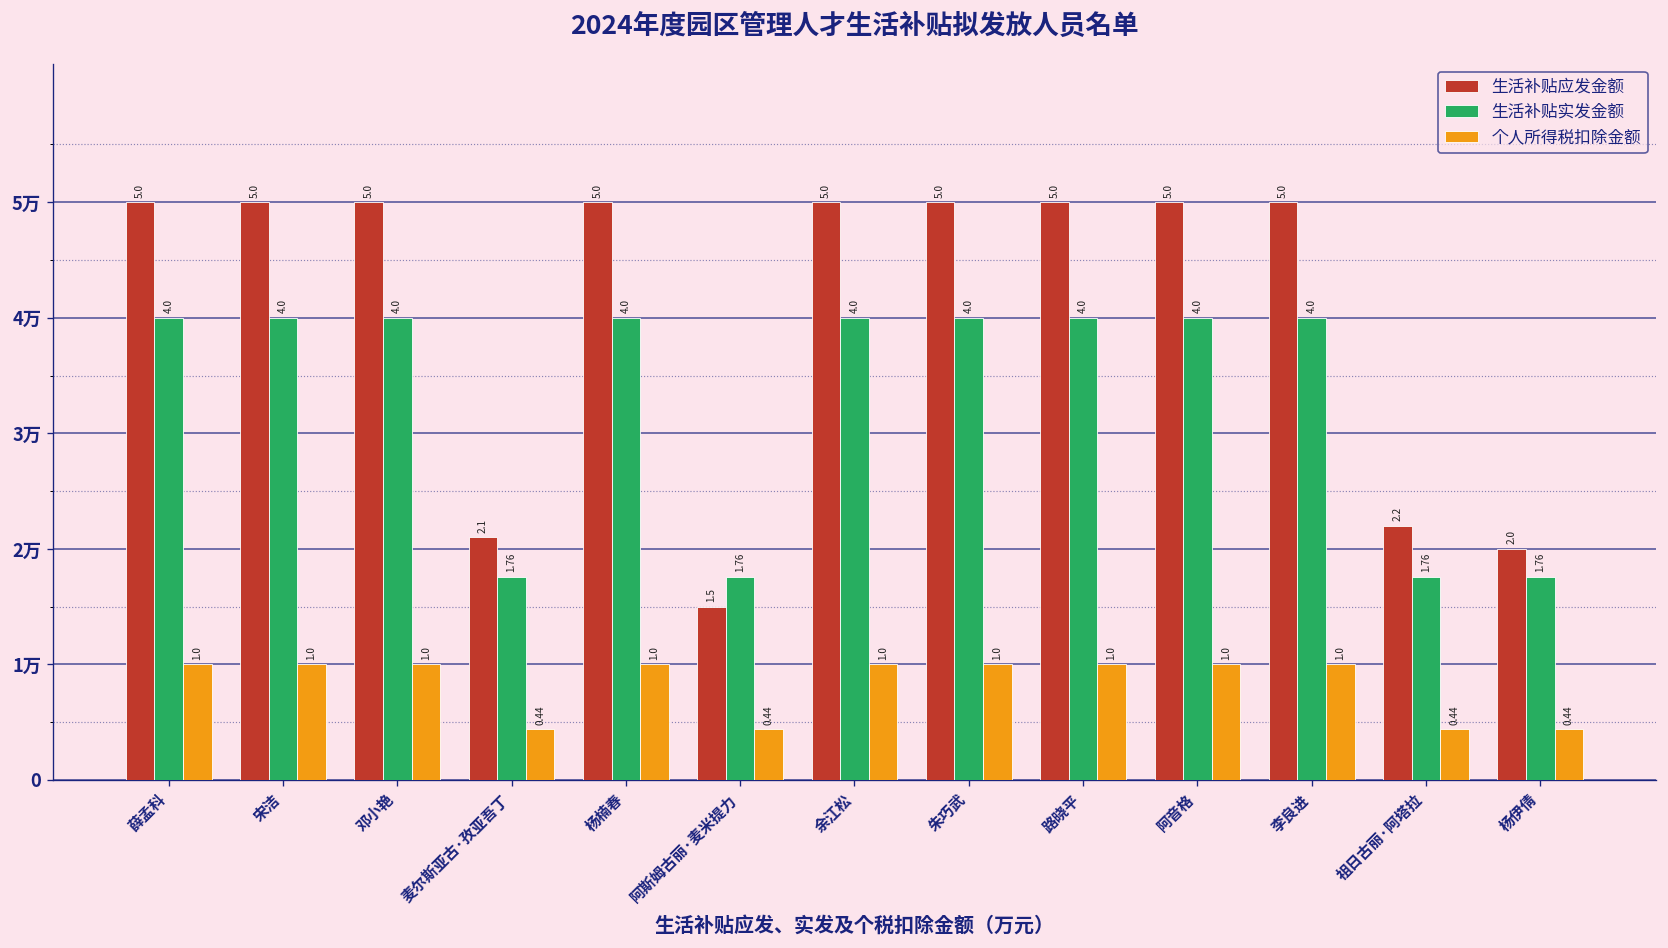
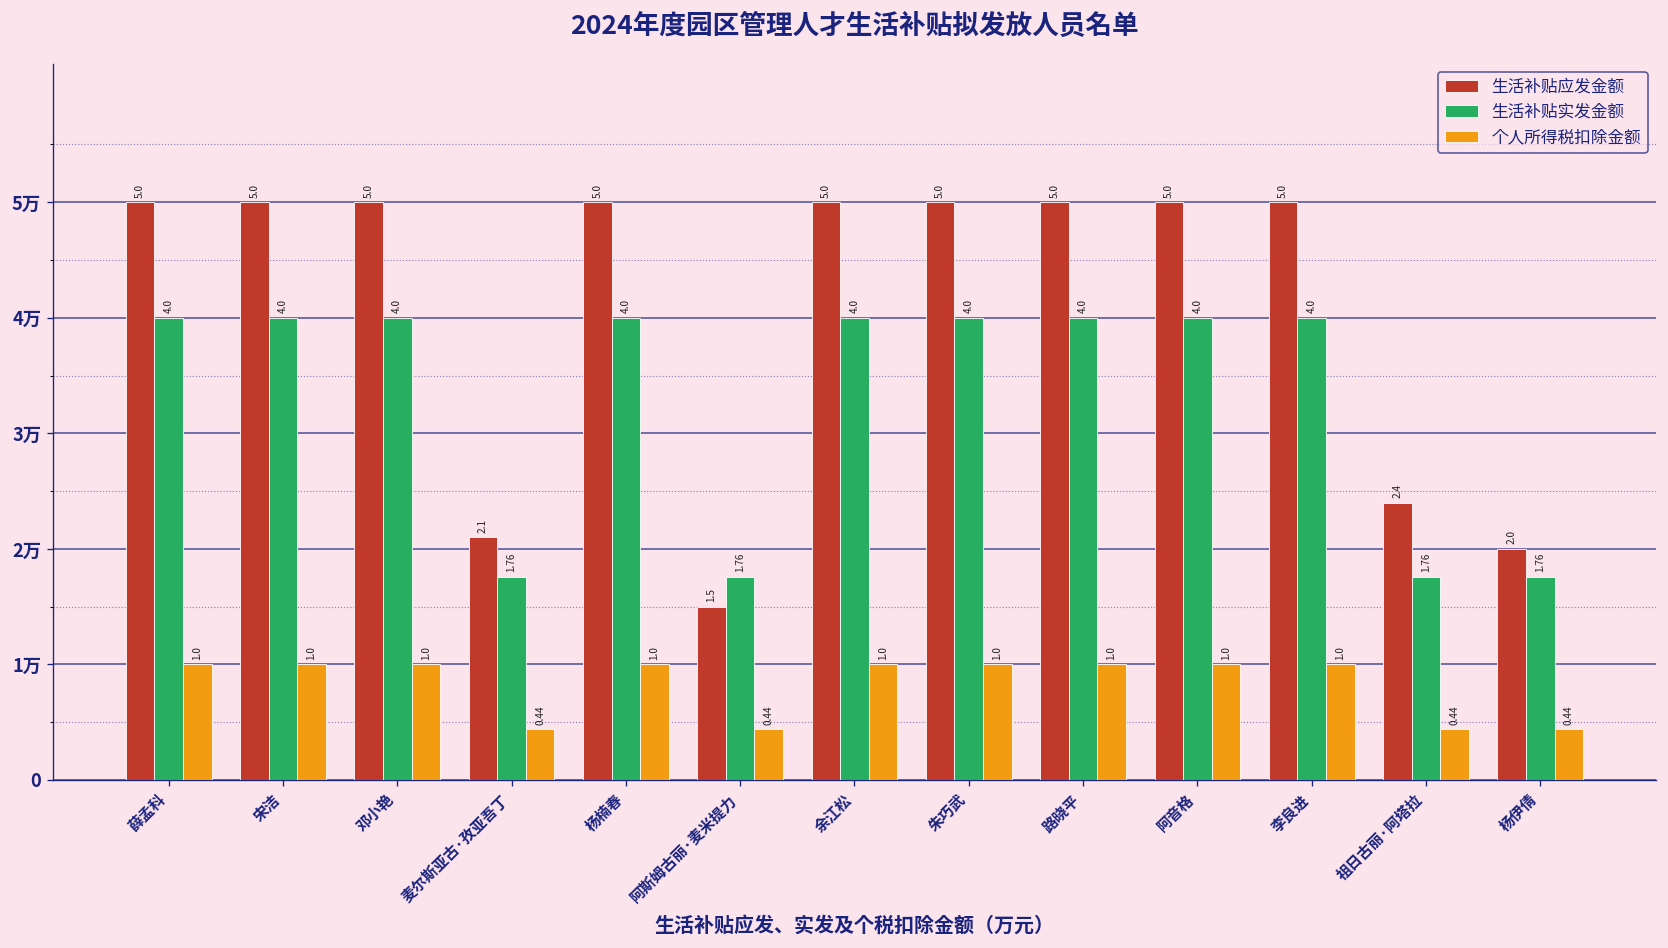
生活补贴应发金额, 祖日古丽·阿塔拉: 2.2 -> 2.4
